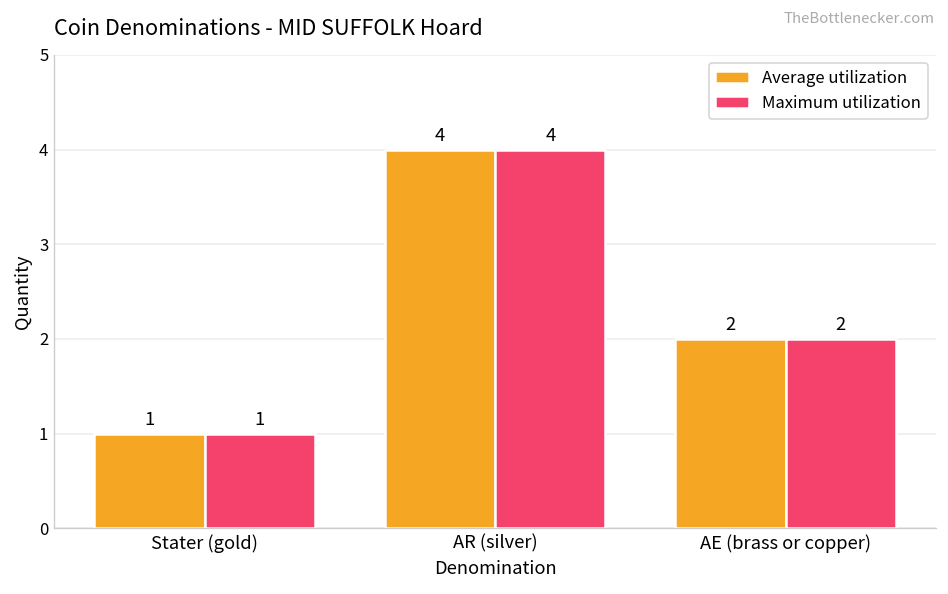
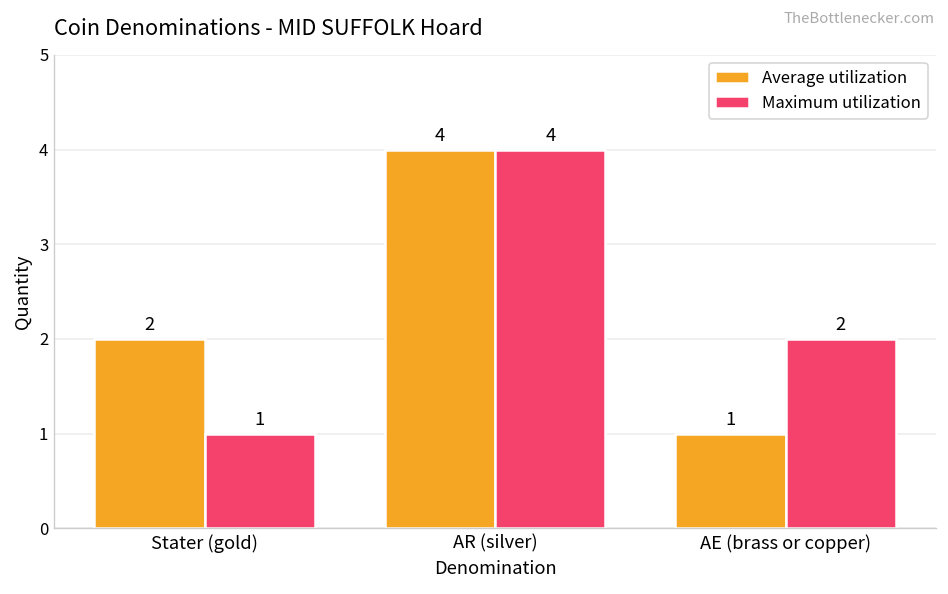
Average utilization, Stater (gold): 1 -> 2
Average utilization, AE (brass or copper): 2 -> 1
